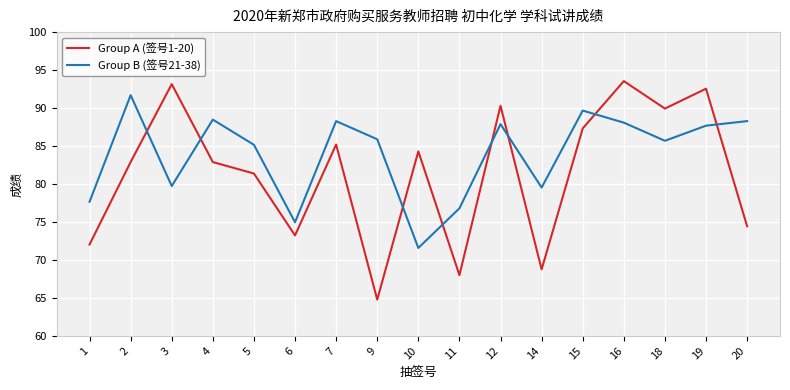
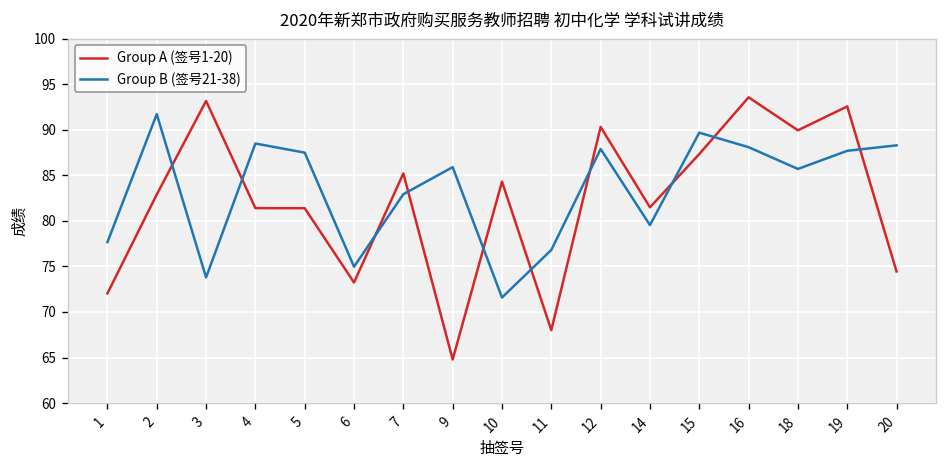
Group B (签号21-38), 3: 80 -> 74
Group A (签号1-20), 4: 83 -> 81
Group B (签号21-38), 5: 85 -> 87
Group B (签号21-38), 7: 88 -> 83
Group A (签号1-20), 14: 69 -> 81
